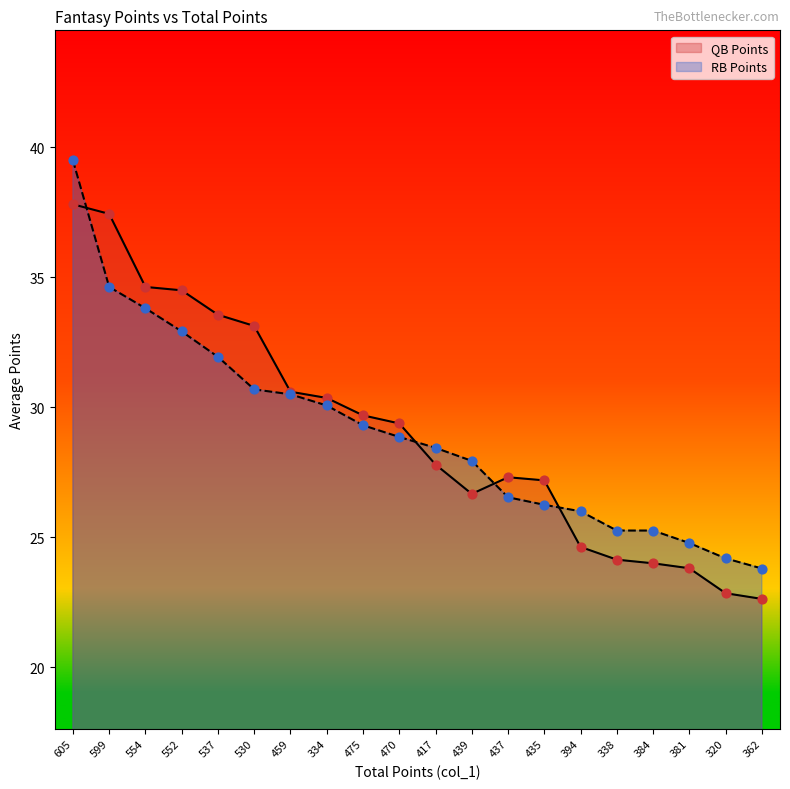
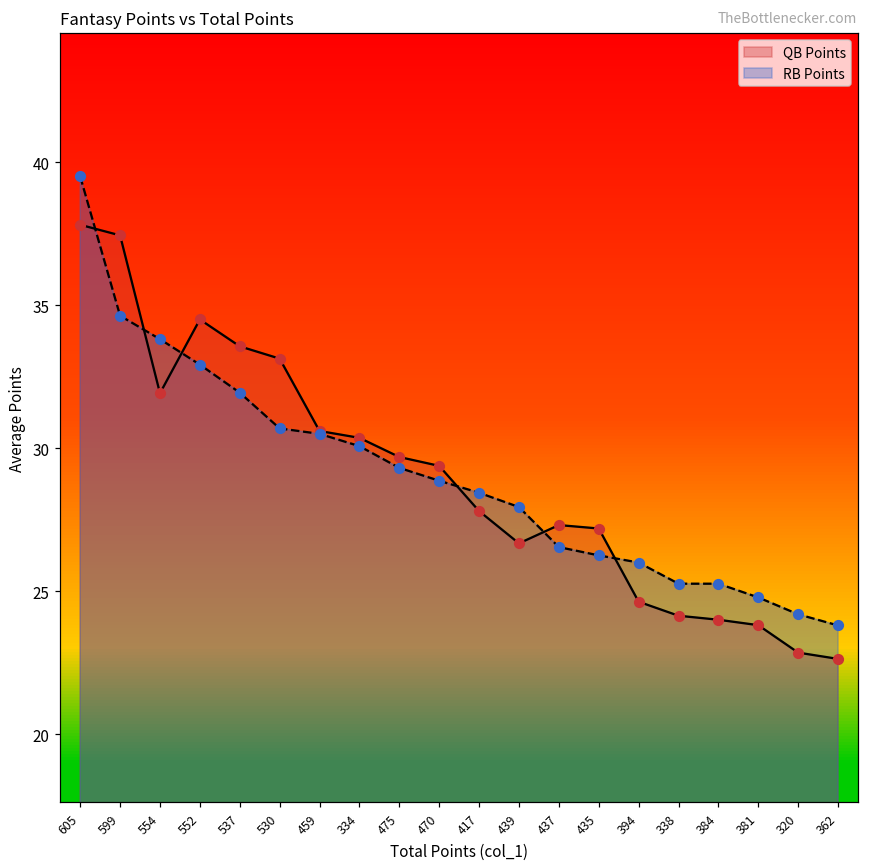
QB Points, 554: 34.6 -> 31.9
